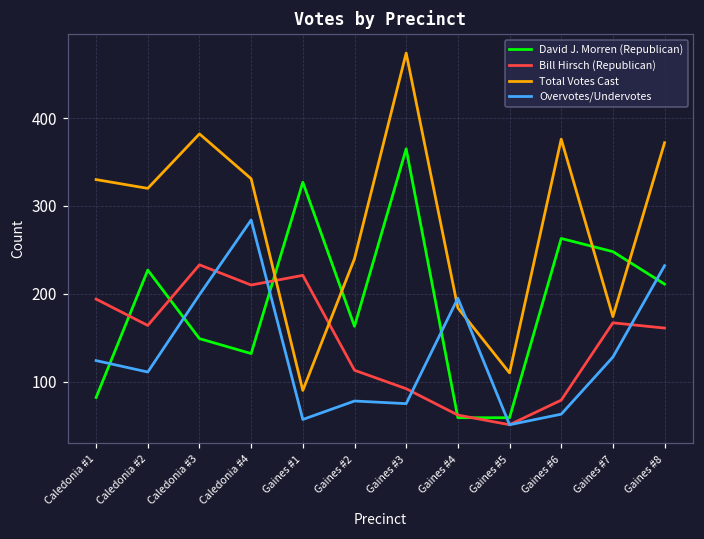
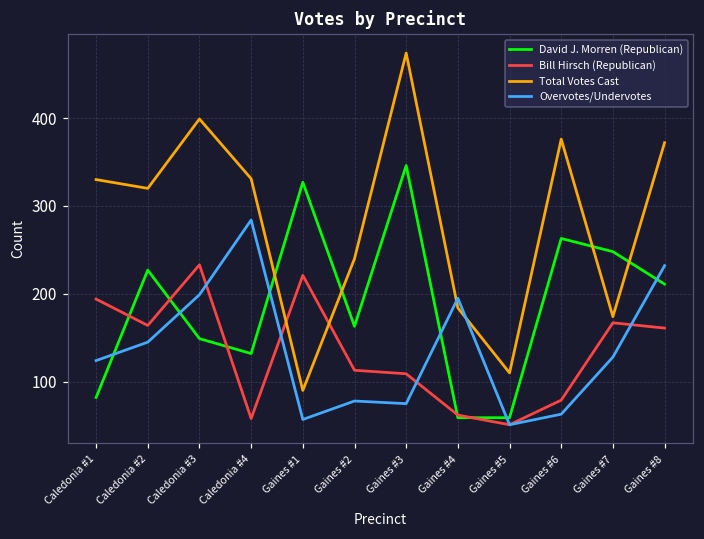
Overvotes/Undervotes, Caledonia #2: 110 -> 150
Total Votes Cast, Caledonia #3: 380 -> 400
Bill Hirsch (Republican), Caledonia #4: 210 -> 60
David J. Morren (Republican), Gaines #3: 370 -> 350
Bill Hirsch (Republican), Gaines #3: 90 -> 110
